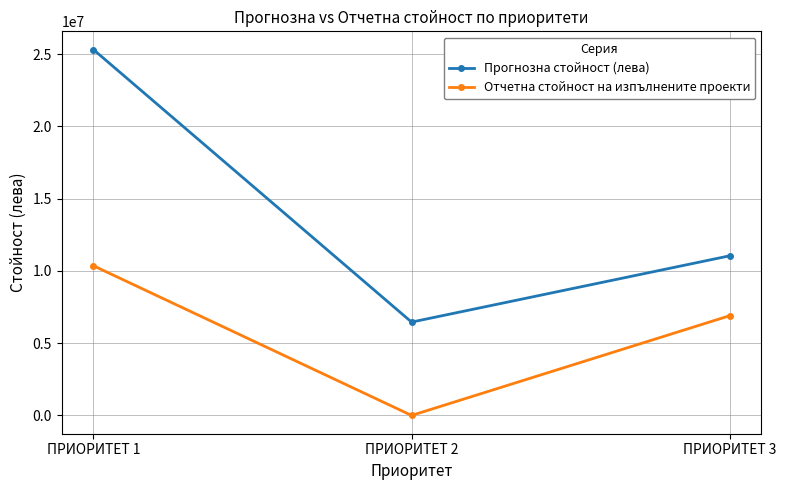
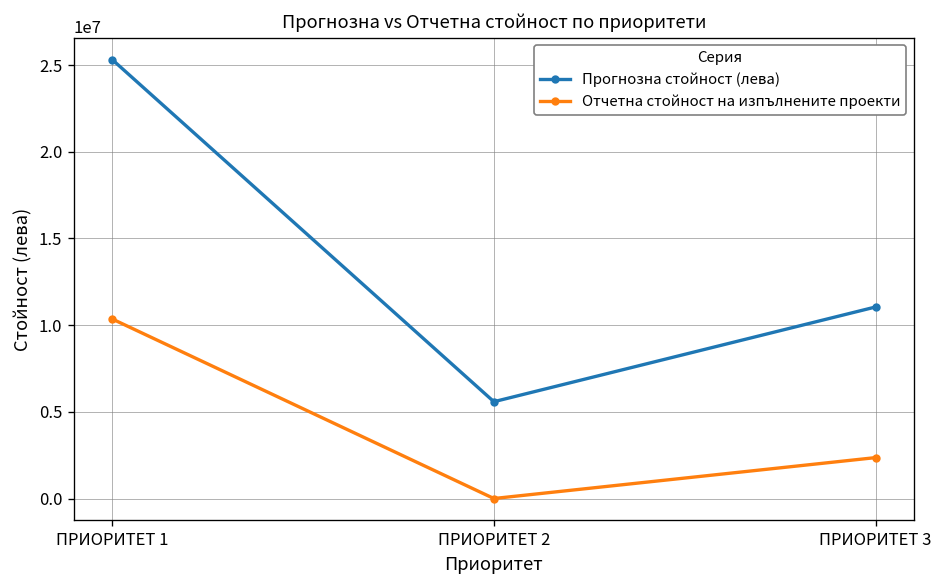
Прогнозна стойност (лева), ПРИОРИТЕТ 2: 6500000 -> 5600000
Отчетна стойност на изпълнените проекти, ПРИОРИТЕТ 3: 6900000 -> 2400000
